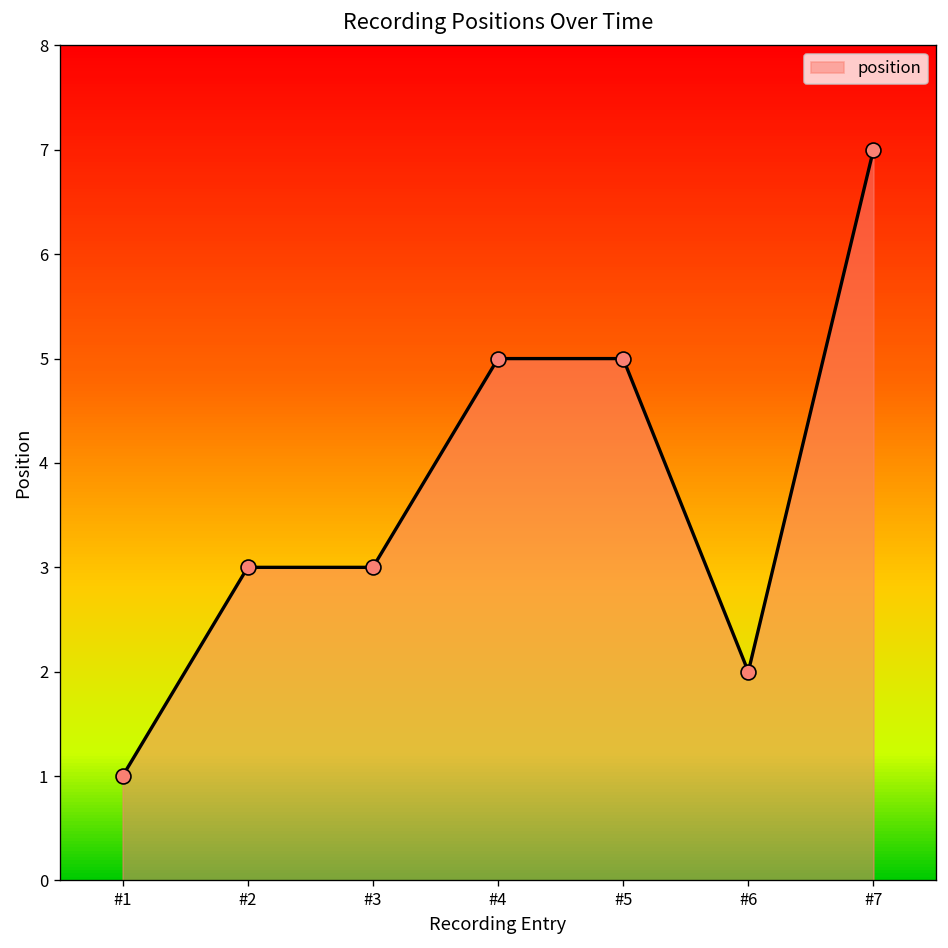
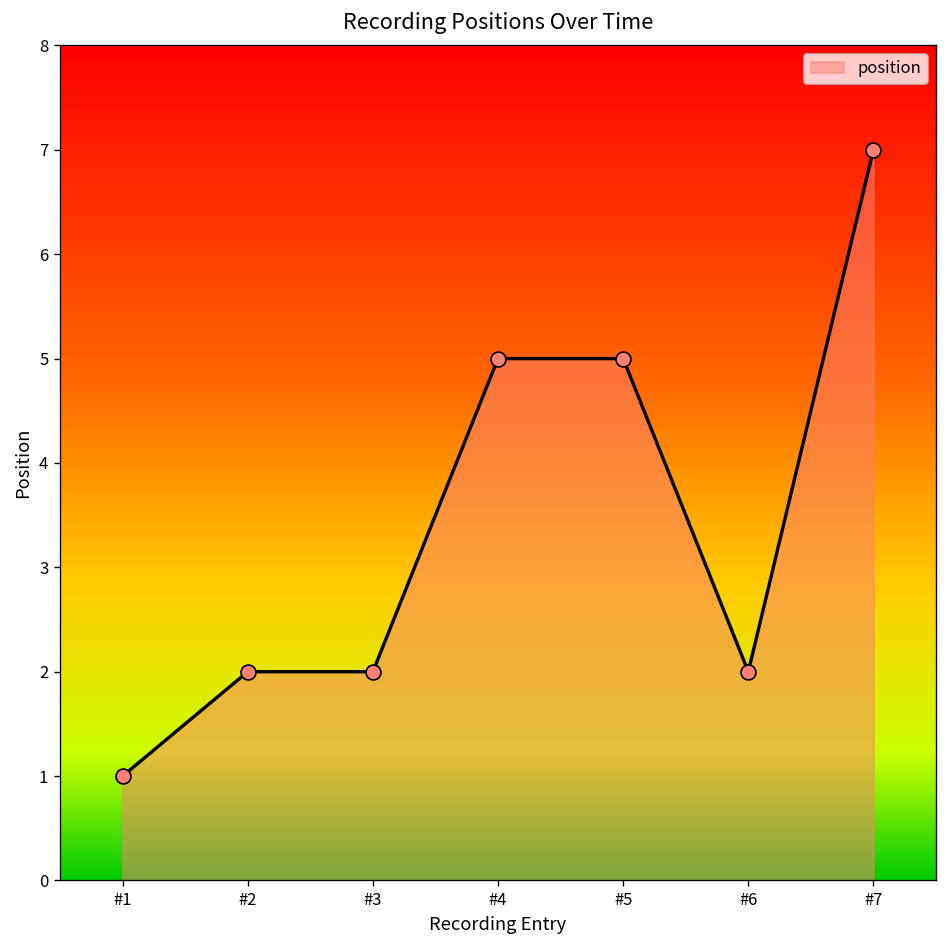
#2: 3 -> 2
#3: 3 -> 2
